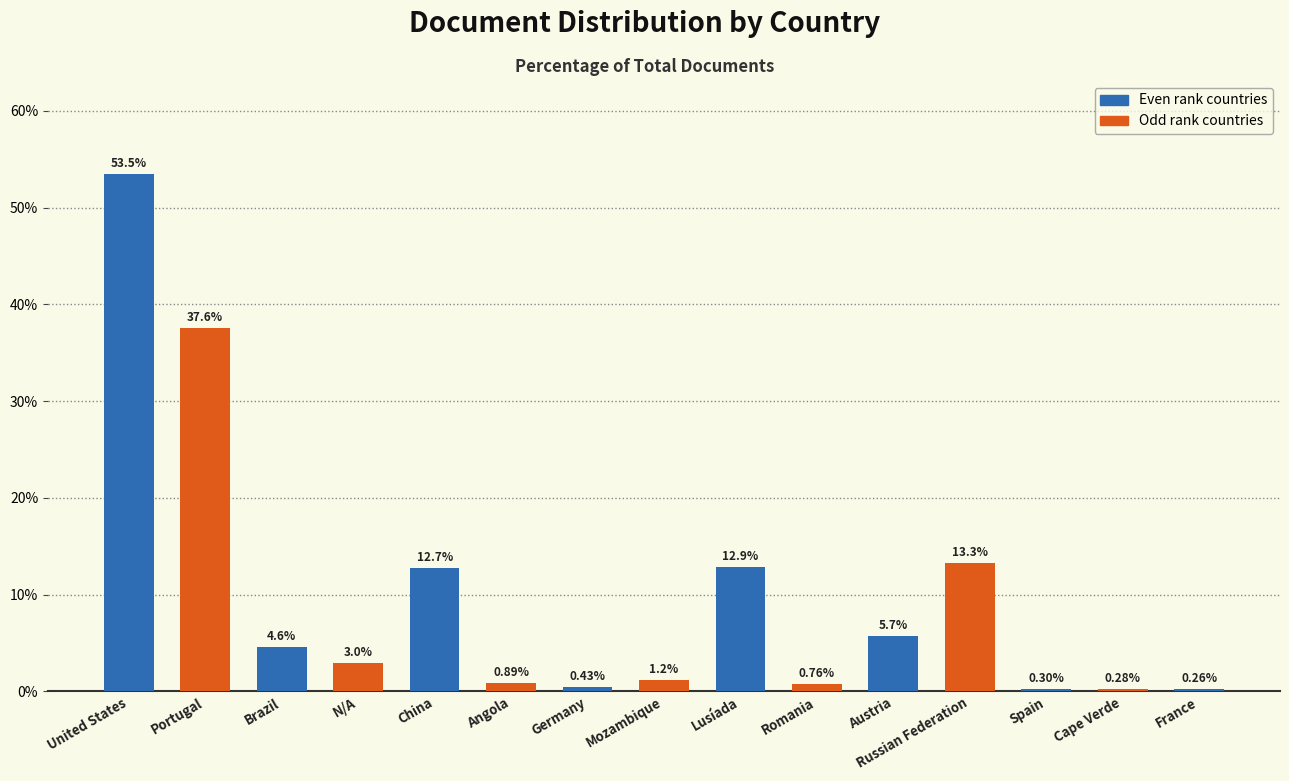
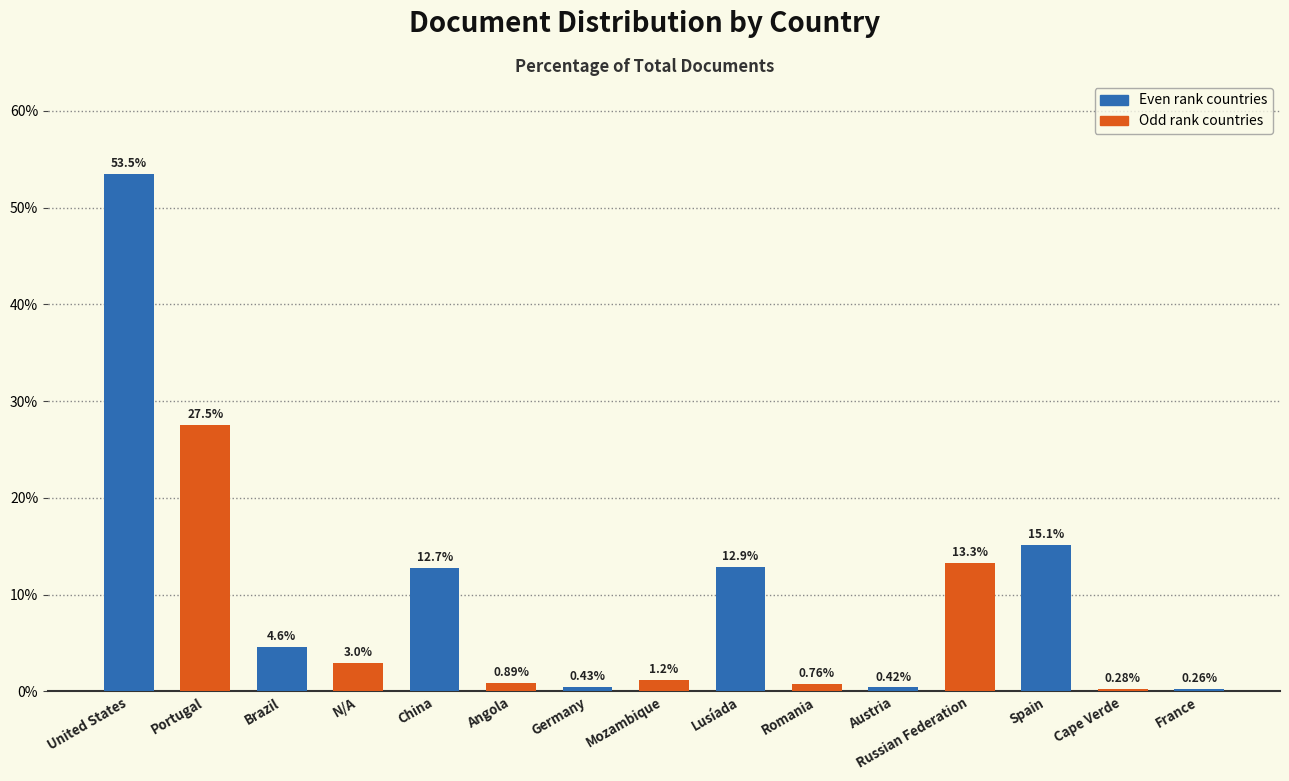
Portugal: 37.6% -> 27.5%
Austria: 5.7% -> 0.42%
Spain: 0.30% -> 15.1%
